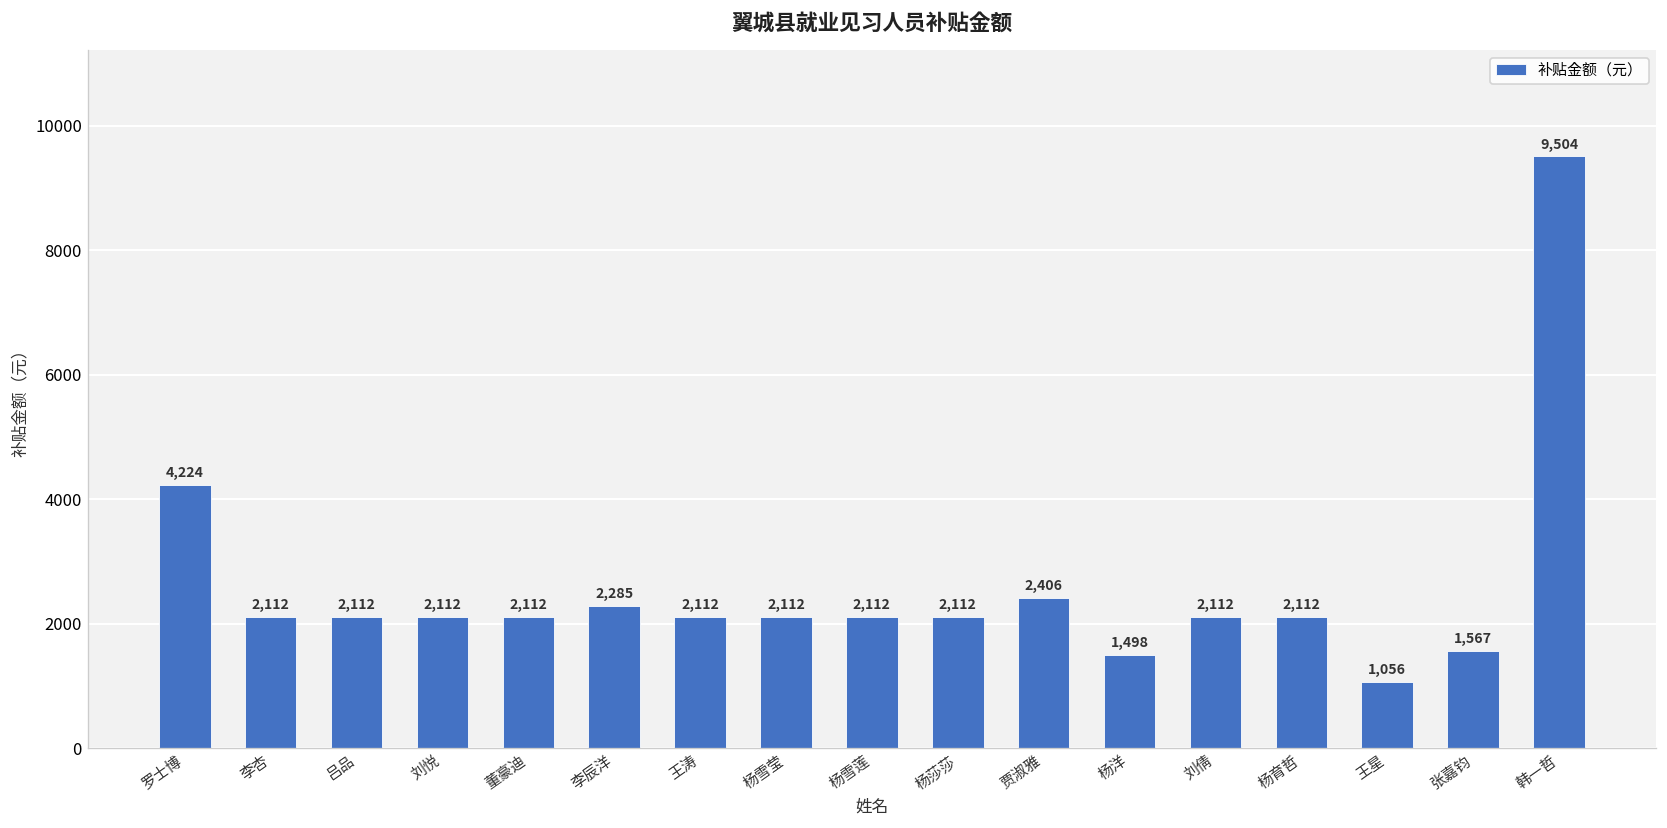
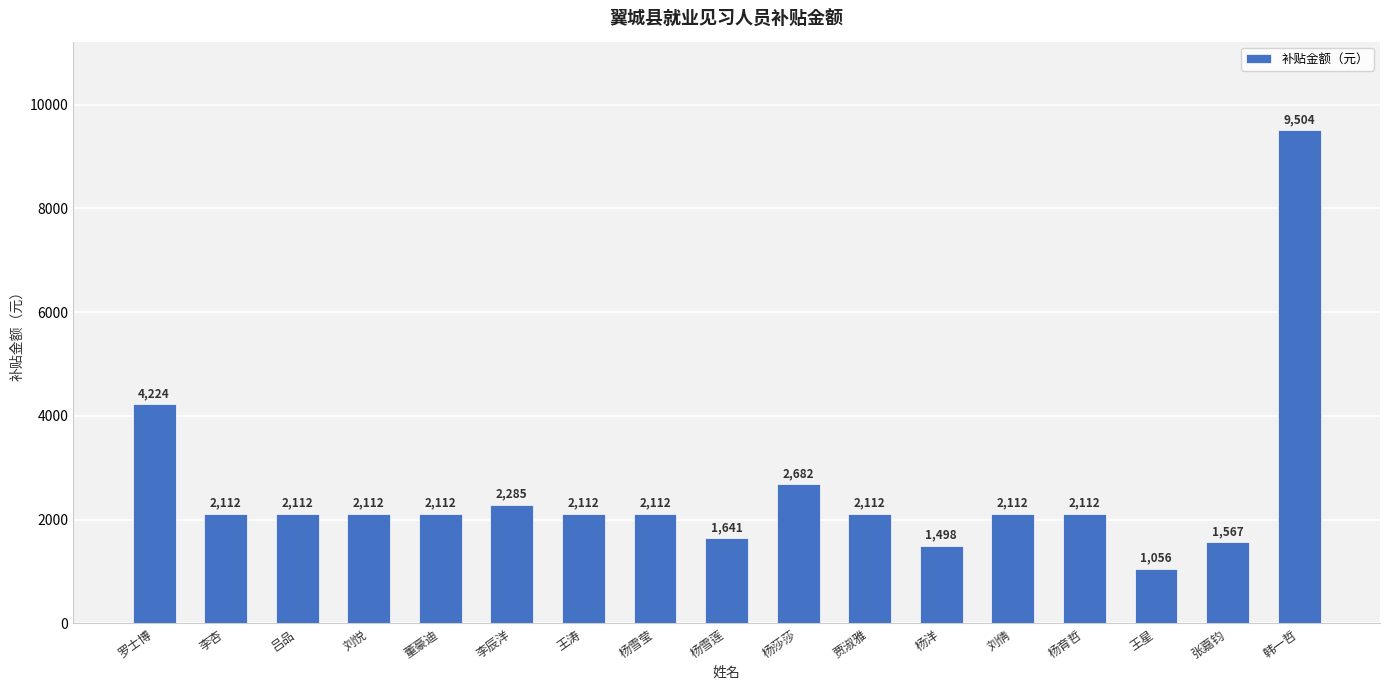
杨雪莲: 2,112 -> 1,641
杨莎莎: 2,112 -> 2,682
贾淑雅: 2,406 -> 2,112
